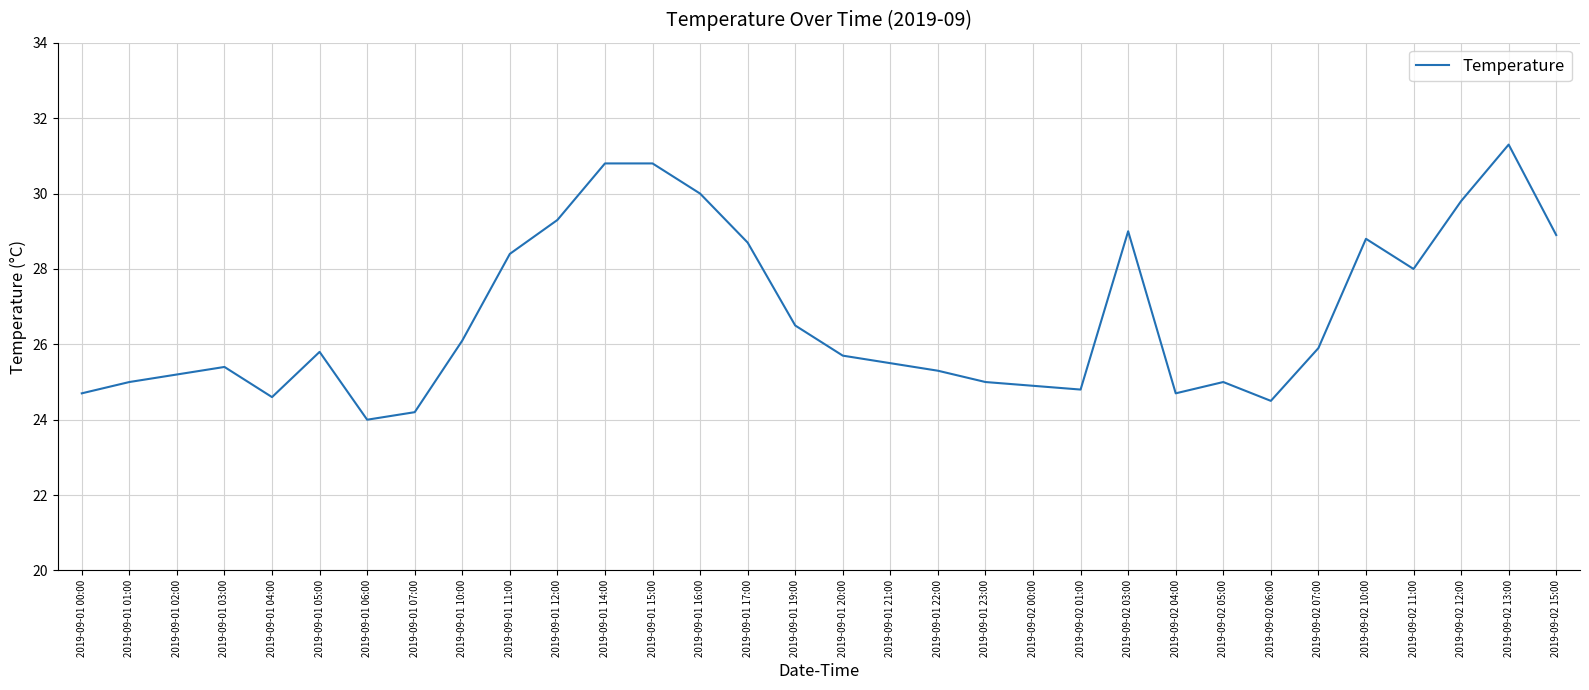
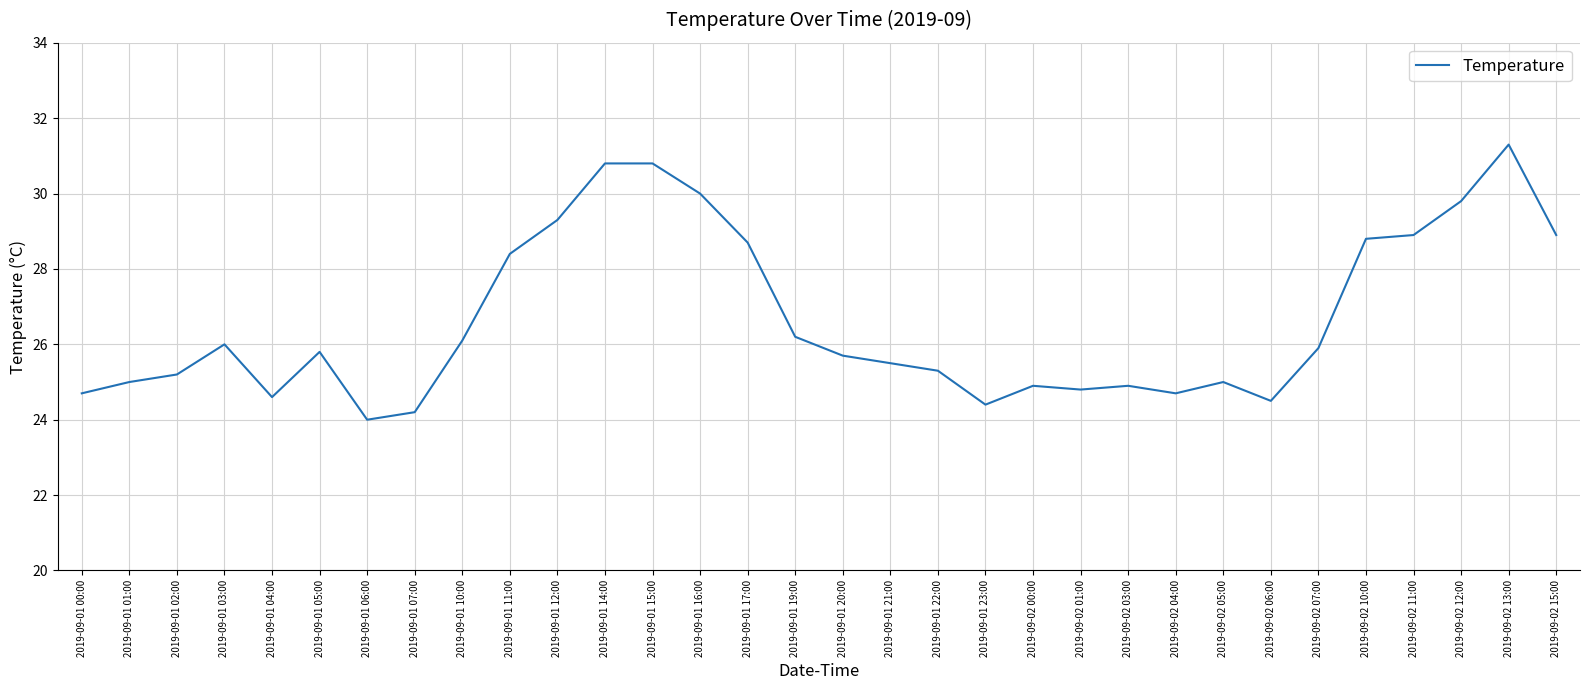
2019-09-01 03:00: 25.4 -> 26.0
2019-09-01 19:00: 26.5 -> 26.2
2019-09-01 23:00: 25.0 -> 24.4
2019-09-02 03:00: 29.0 -> 24.9
2019-09-02 11:00: 28.0 -> 28.9
